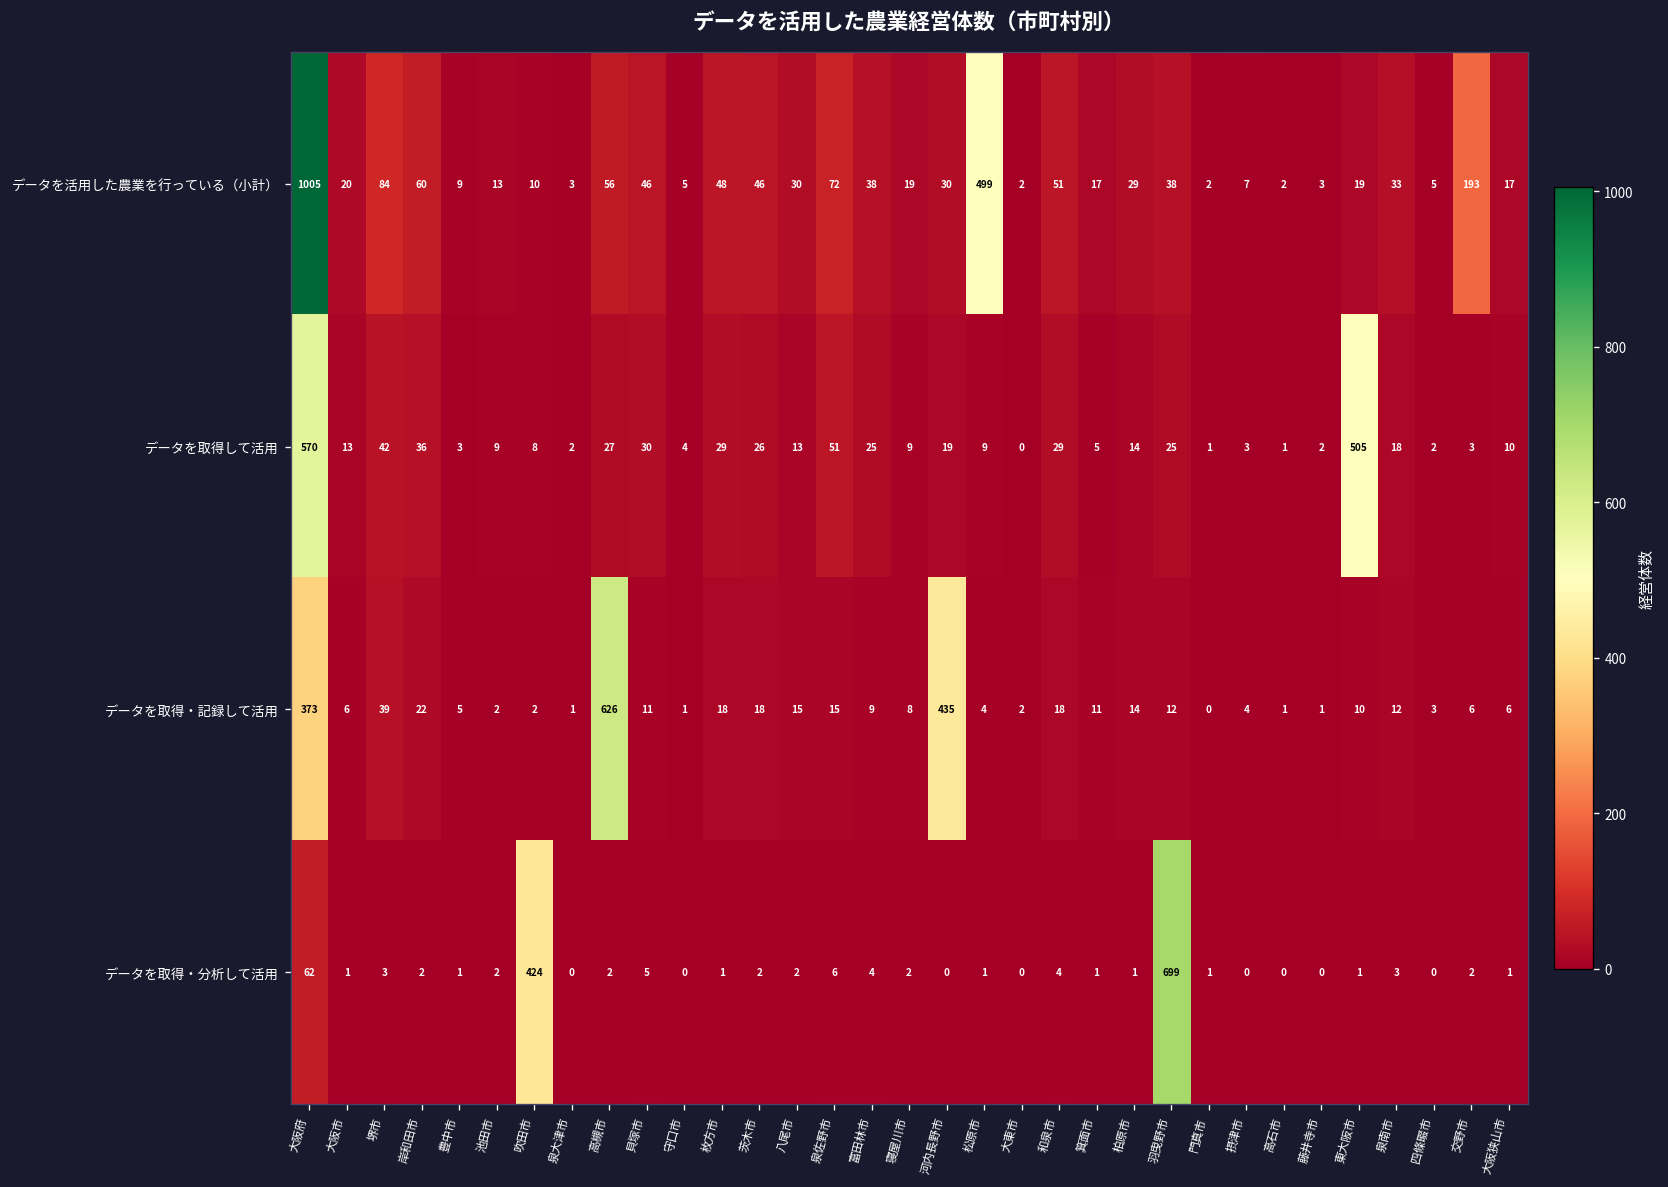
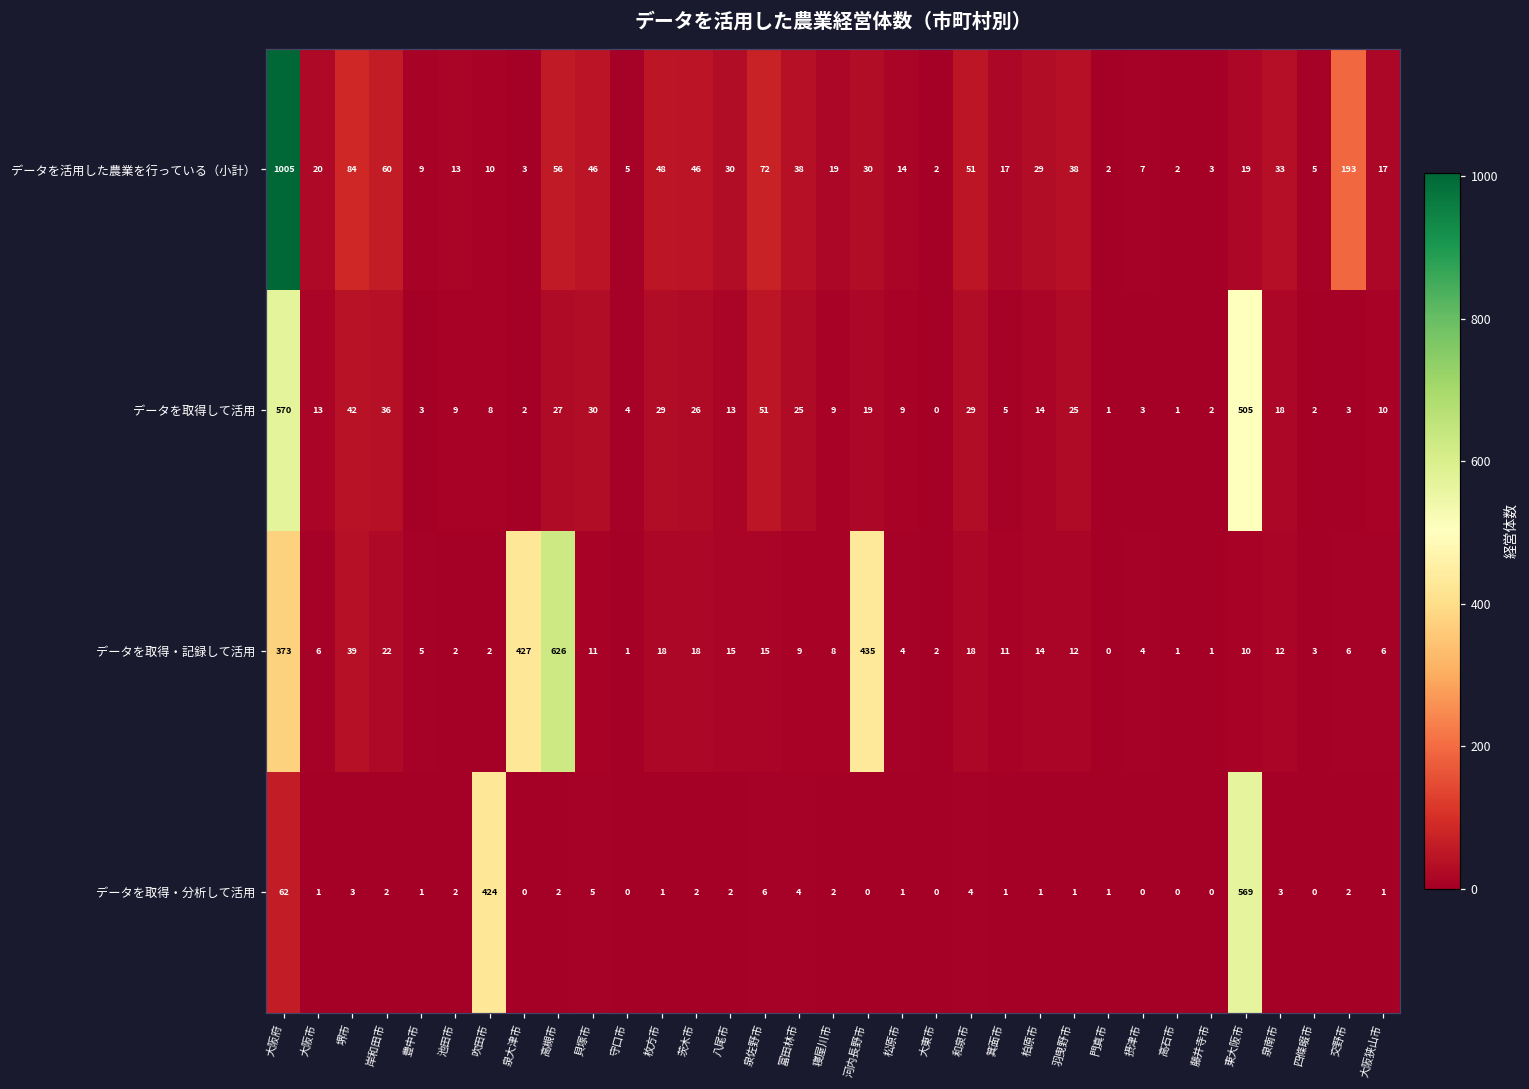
データを活用した農業を行っている（小計）, 松原市: 499 -> 14
データを取得・記録して活用, 泉大津市: 1 -> 427
データを取得・分析して活用, 羽曳野市: 699 -> 1
データを取得・分析して活用, 東大阪市: 1 -> 569
